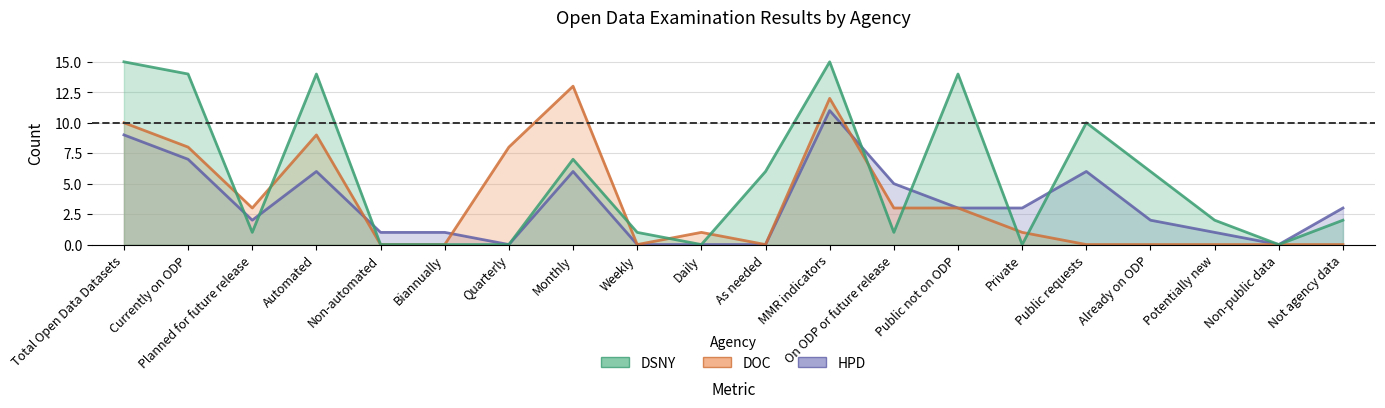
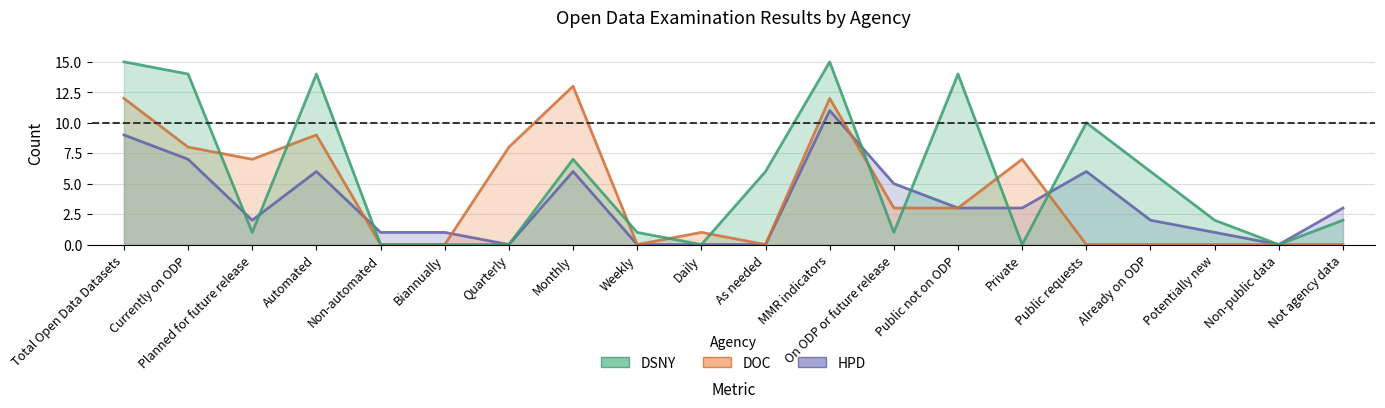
DOC, Total Open Data Datasets: 10 -> 12
DOC, Planned for future release: 3 -> 7
DOC, Private: 1 -> 7
